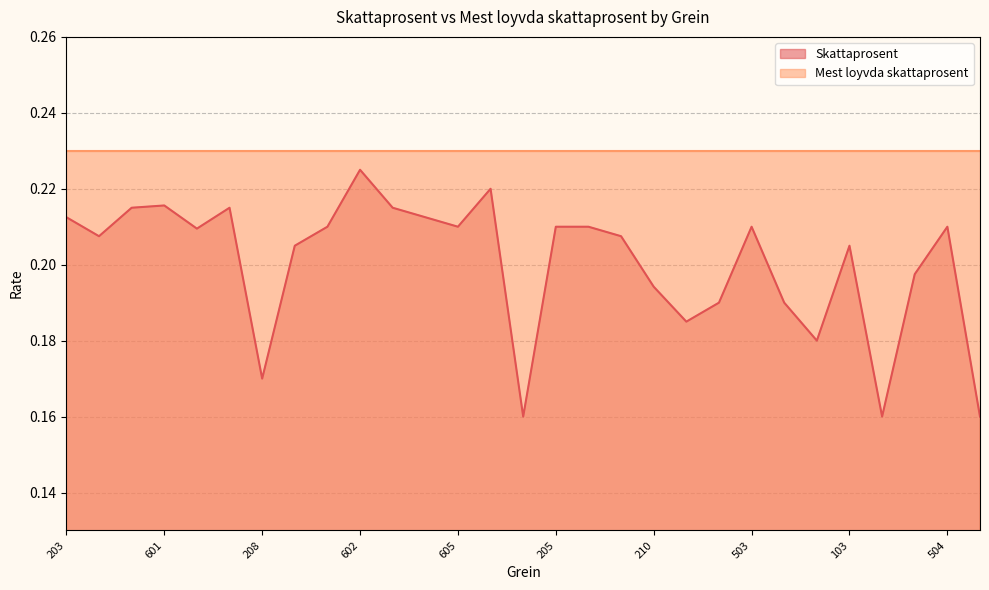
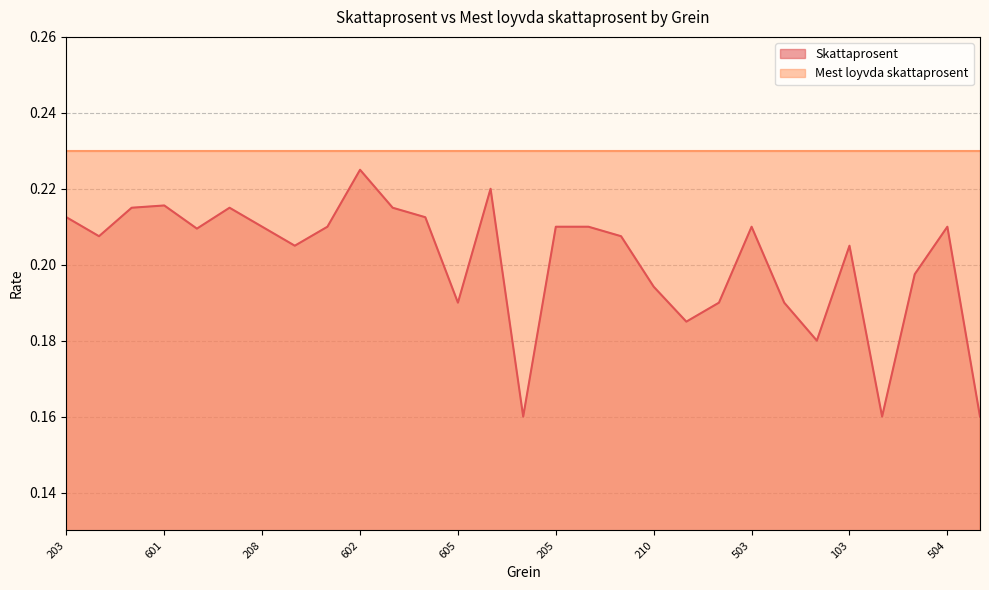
Skattaprosent, 208: 0.17 -> 0.21
Skattaprosent, 605: 0.21 -> 0.19
